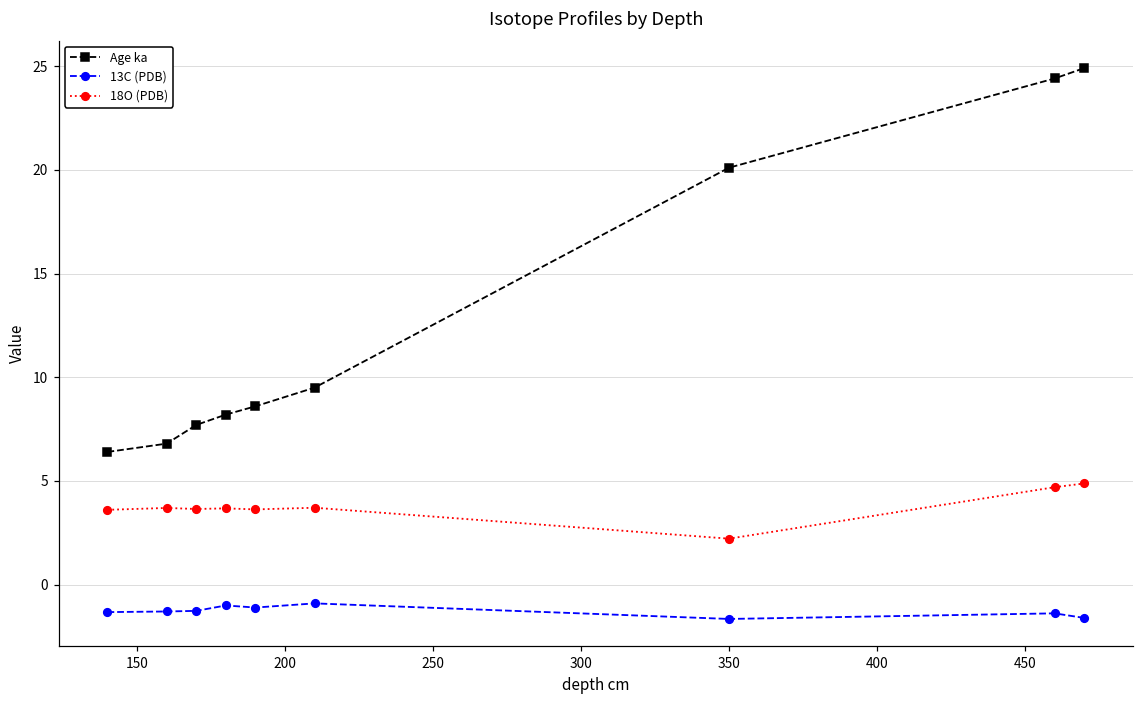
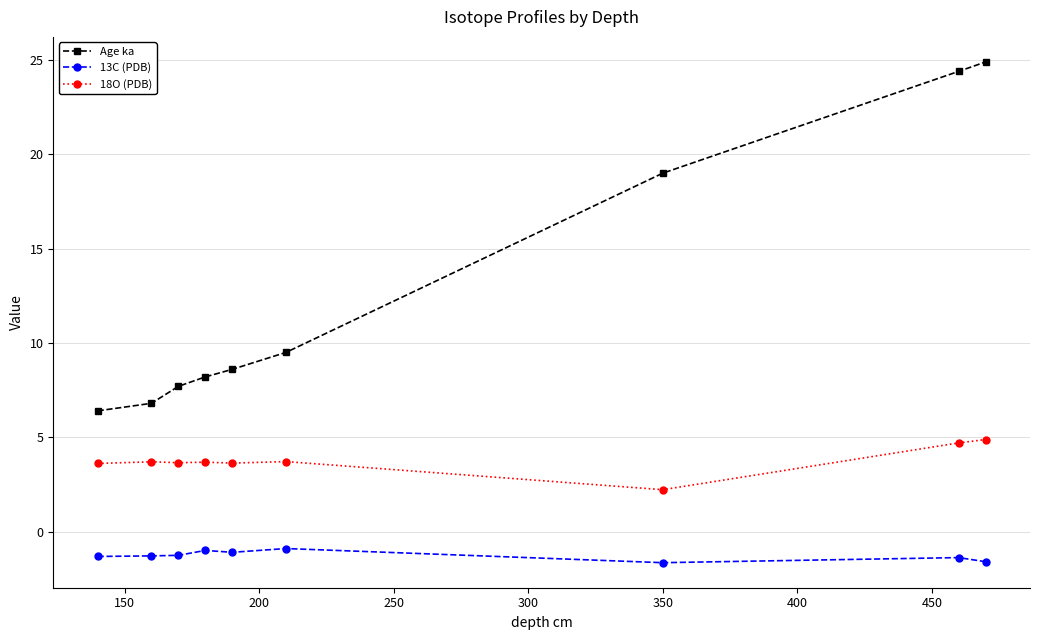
Age ka, 350: 20.1 -> 19.0
